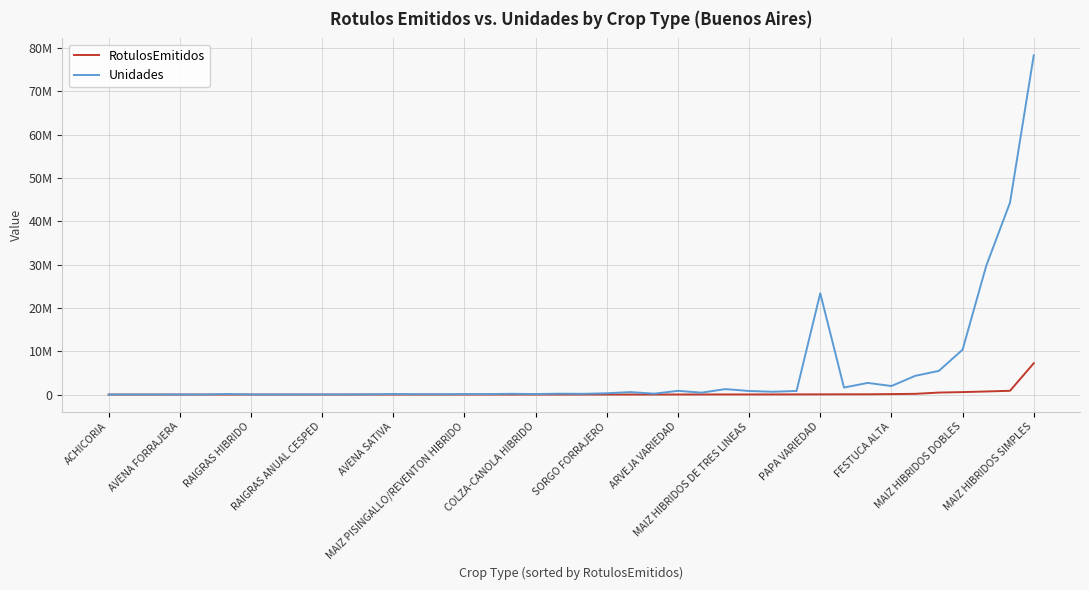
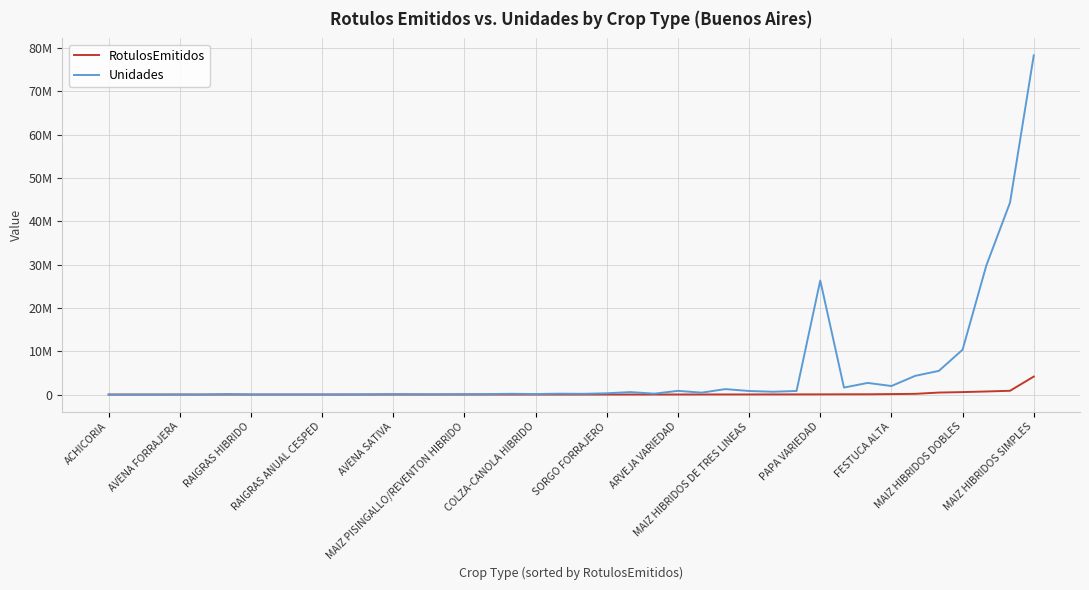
Unidades, PAPA VARIEDAD: 23000000 -> 26000000
RotulosEmitidos, MAIZ HIBRIDOS SIMPLES: 7000000 -> 4000000
